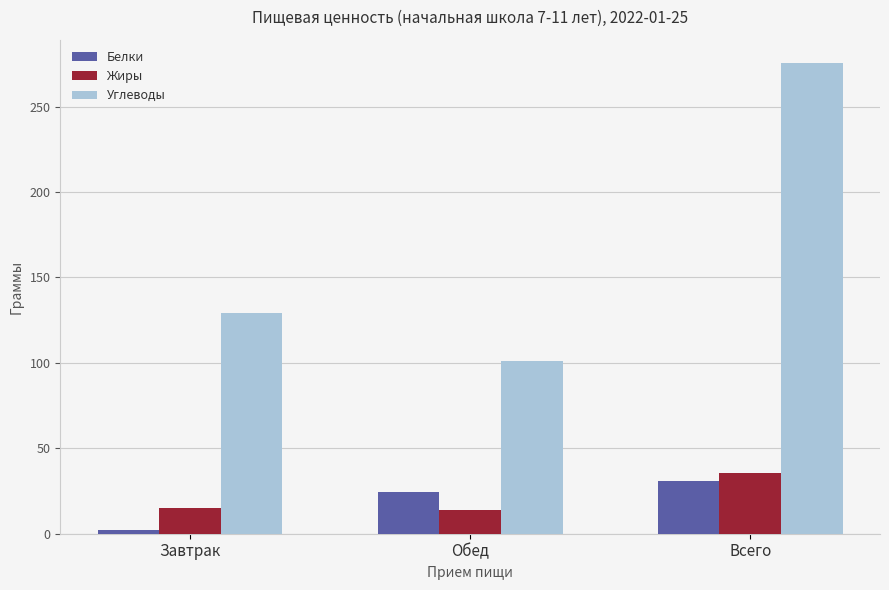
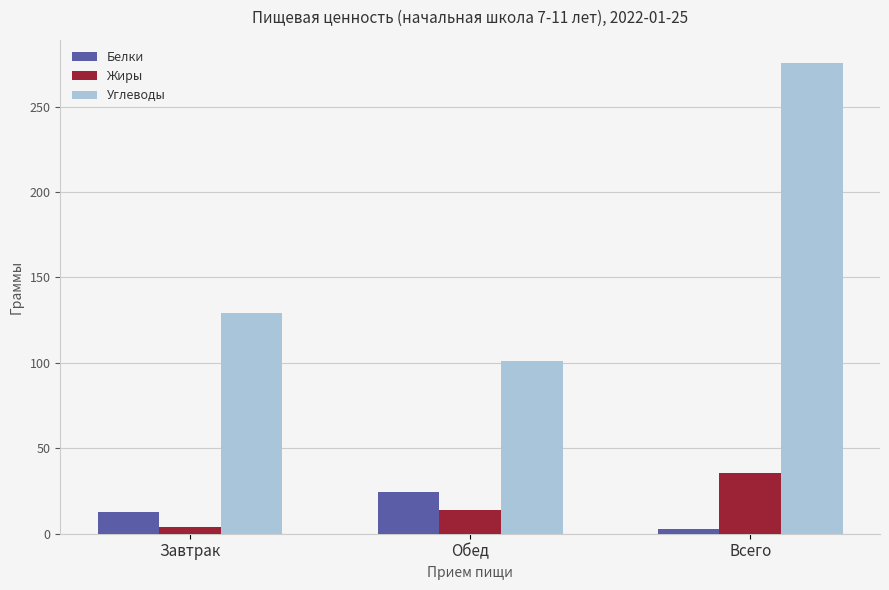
Белки, Завтрак: 2 -> 13
Жиры, Завтрак: 15 -> 4
Белки, Всего: 31 -> 3
